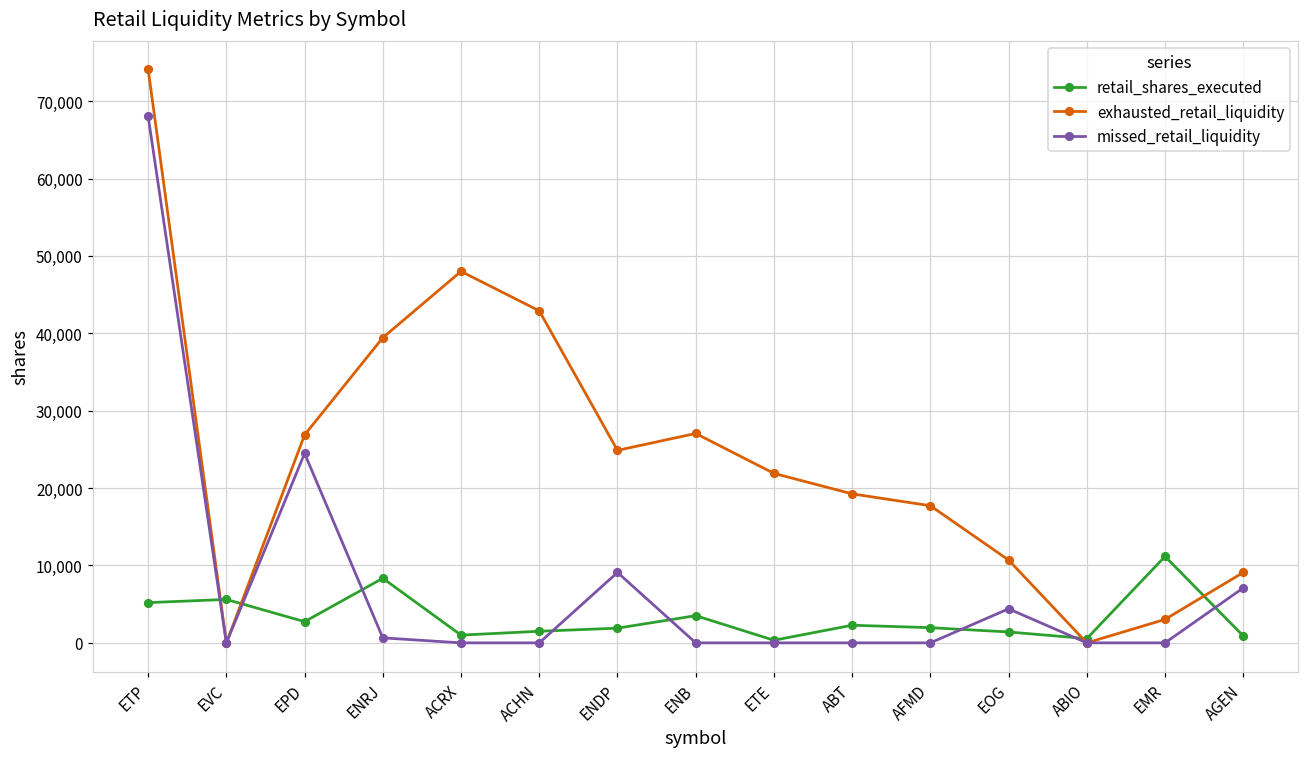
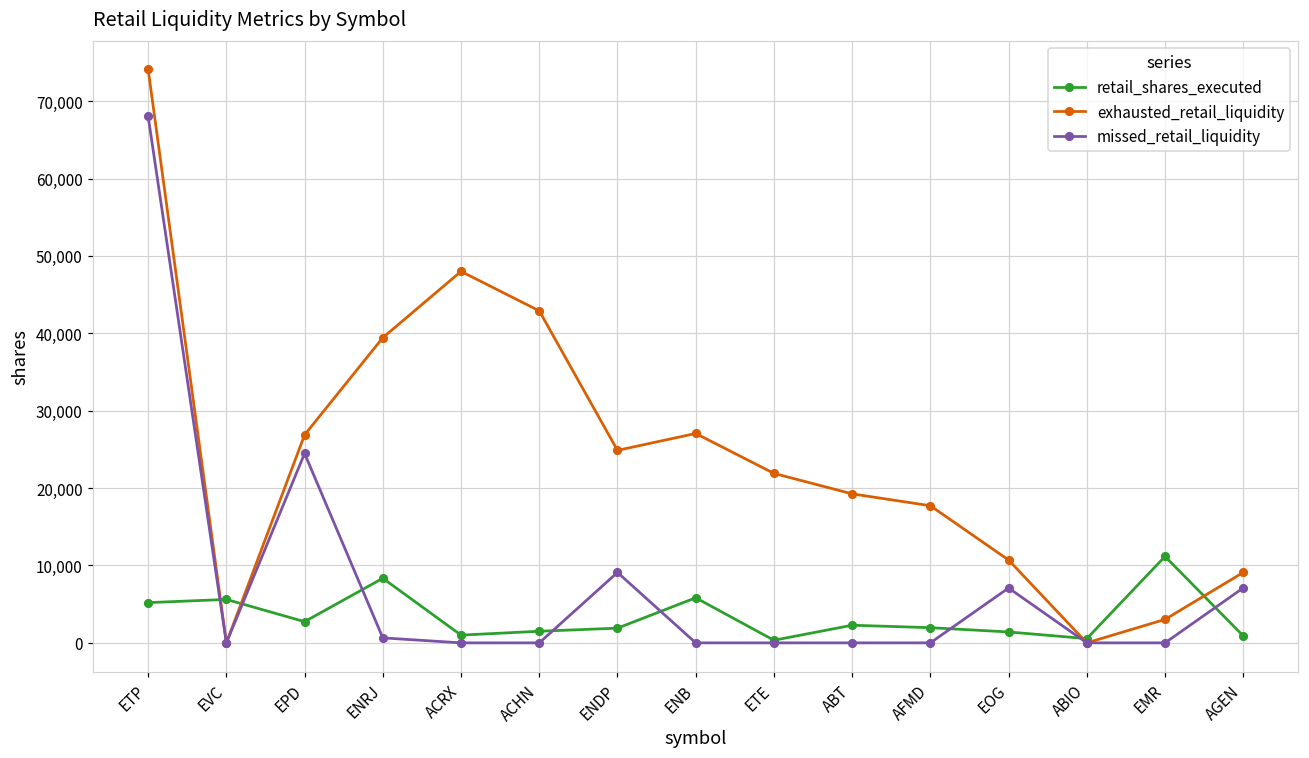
retail_shares_executed, ENB: 4,000 -> 6,000
missed_retail_liquidity, EOG: 4,000 -> 7,000
